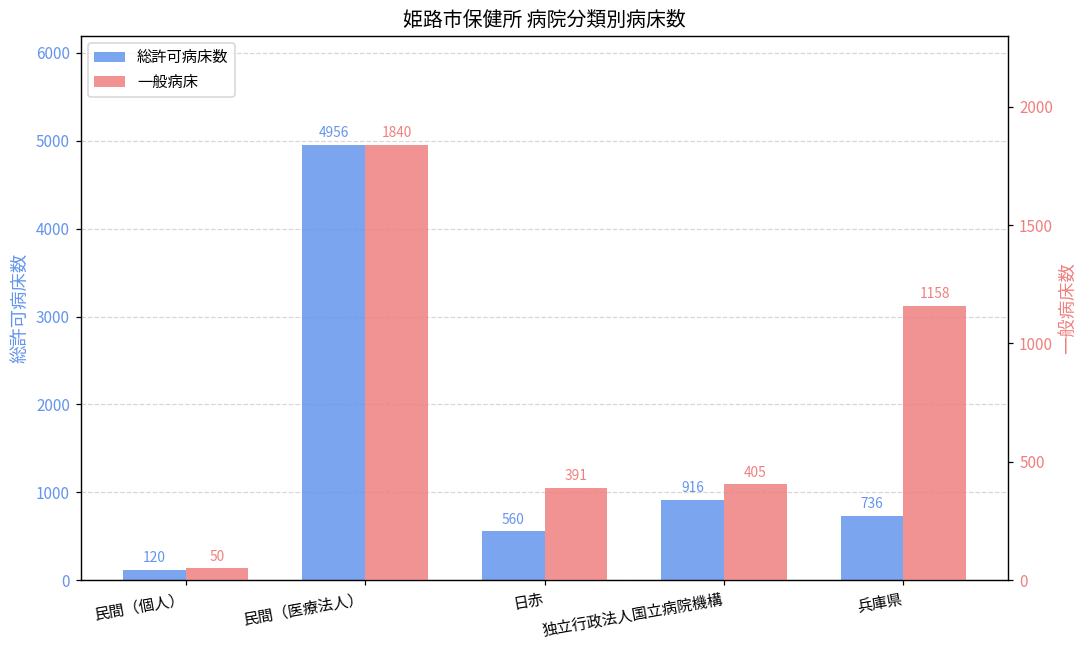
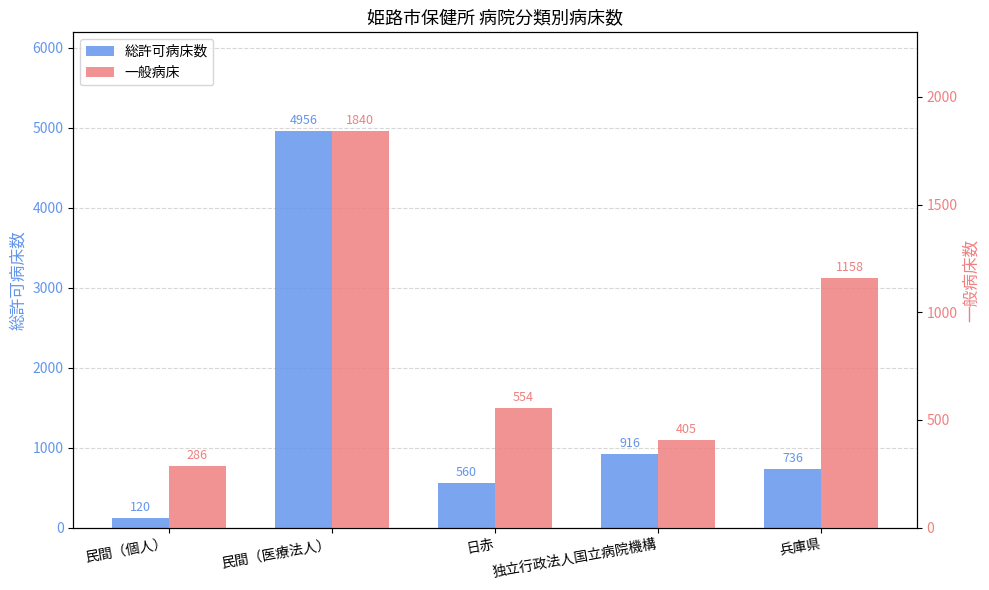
一般病床, 民間（個人）: 50 -> 286
一般病床, 日赤: 391 -> 554
